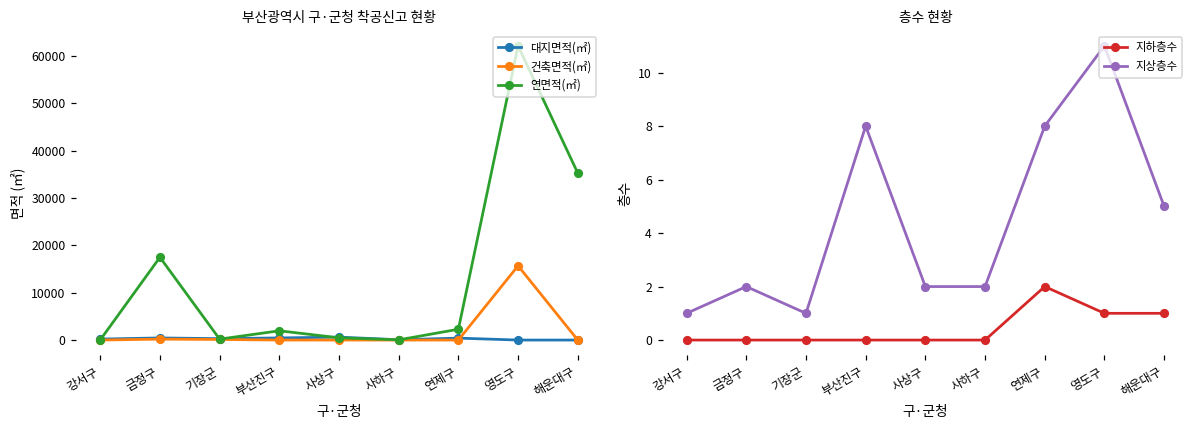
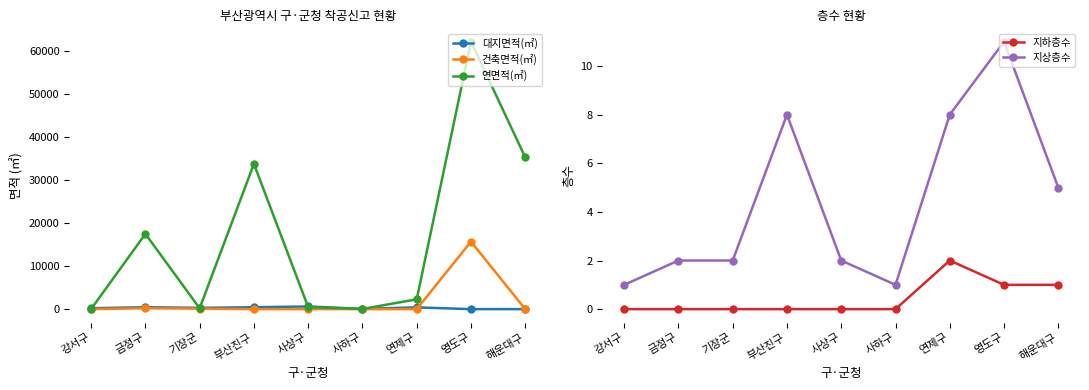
부산광역시 구·군청 착공신고 현황, 연면적(㎡), 부산진구: 2000 -> 34000
층수 현황, 지상층수, 기장군: 1 -> 2
층수 현황, 지상층수, 사하구: 2 -> 1
